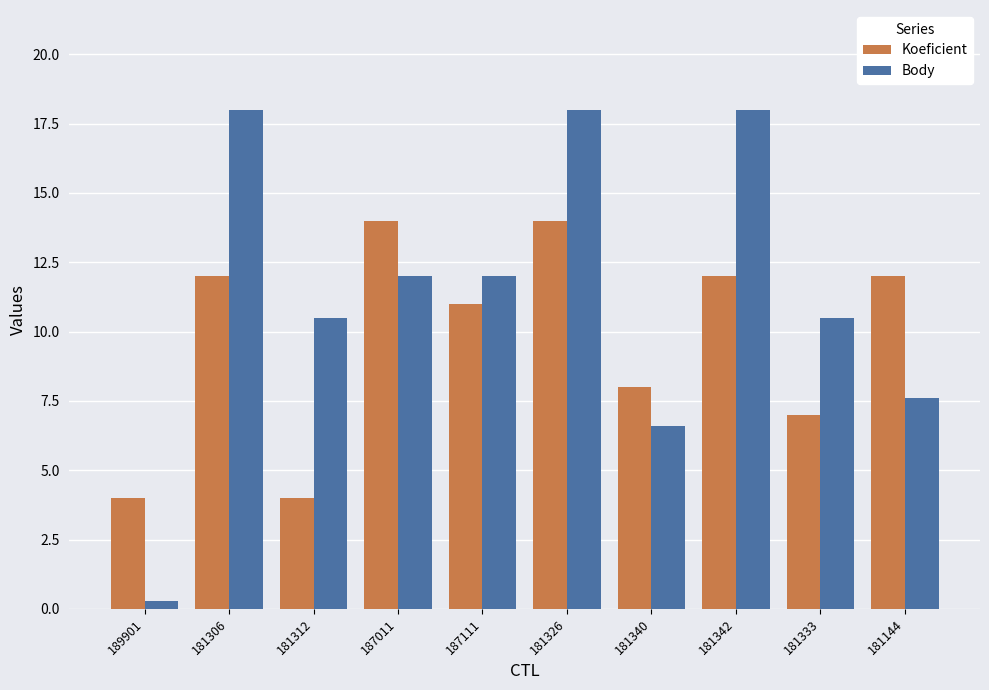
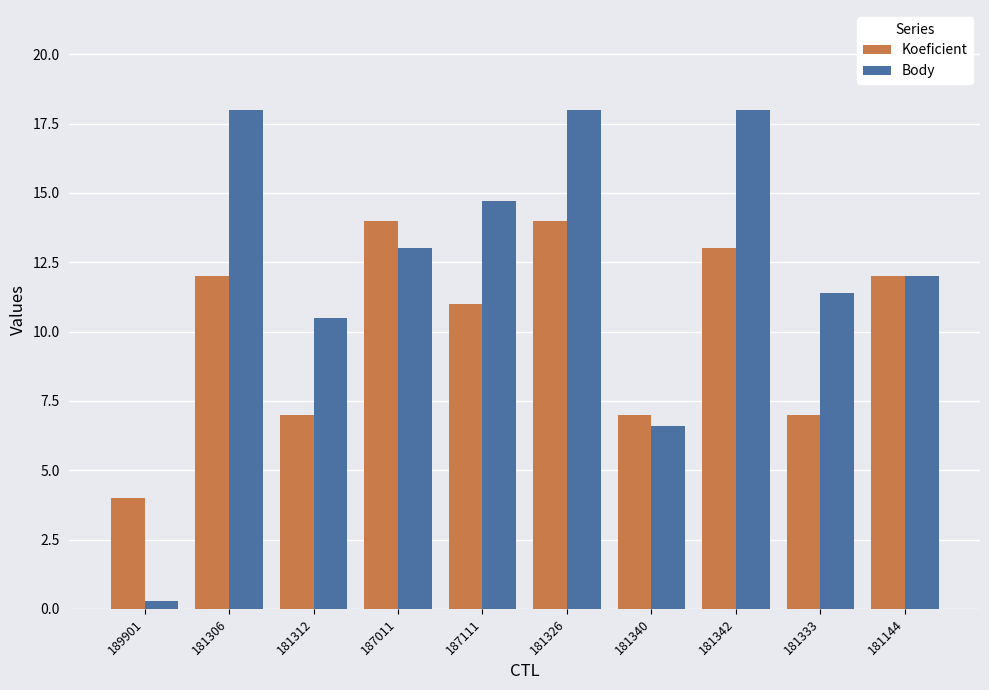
Koeficient, 181312: 4 -> 7
Body, 187011: 12 -> 13
Body, 187111: 12.0 -> 14.7
Koeficient, 181340: 8 -> 7
Koeficient, 181342: 12 -> 13
Body, 181333: 10.5 -> 11.4
Body, 181144: 7.6 -> 12.0
